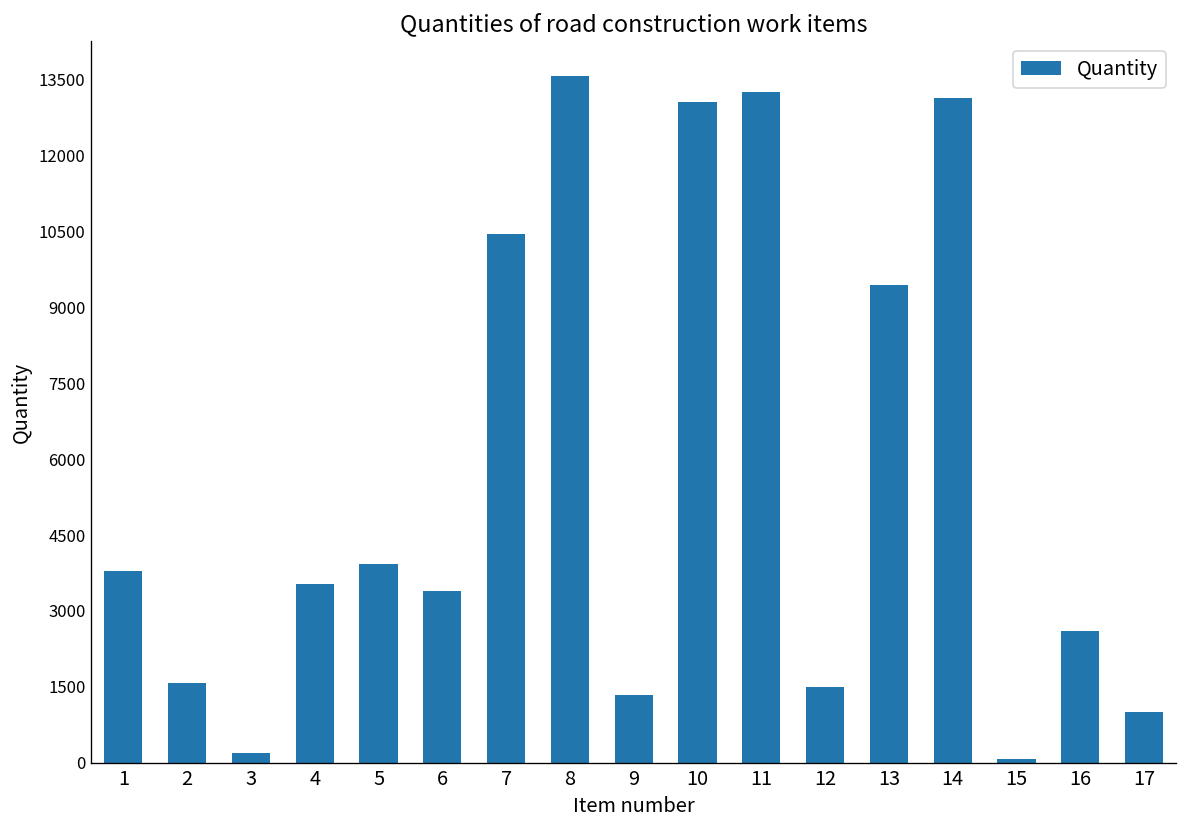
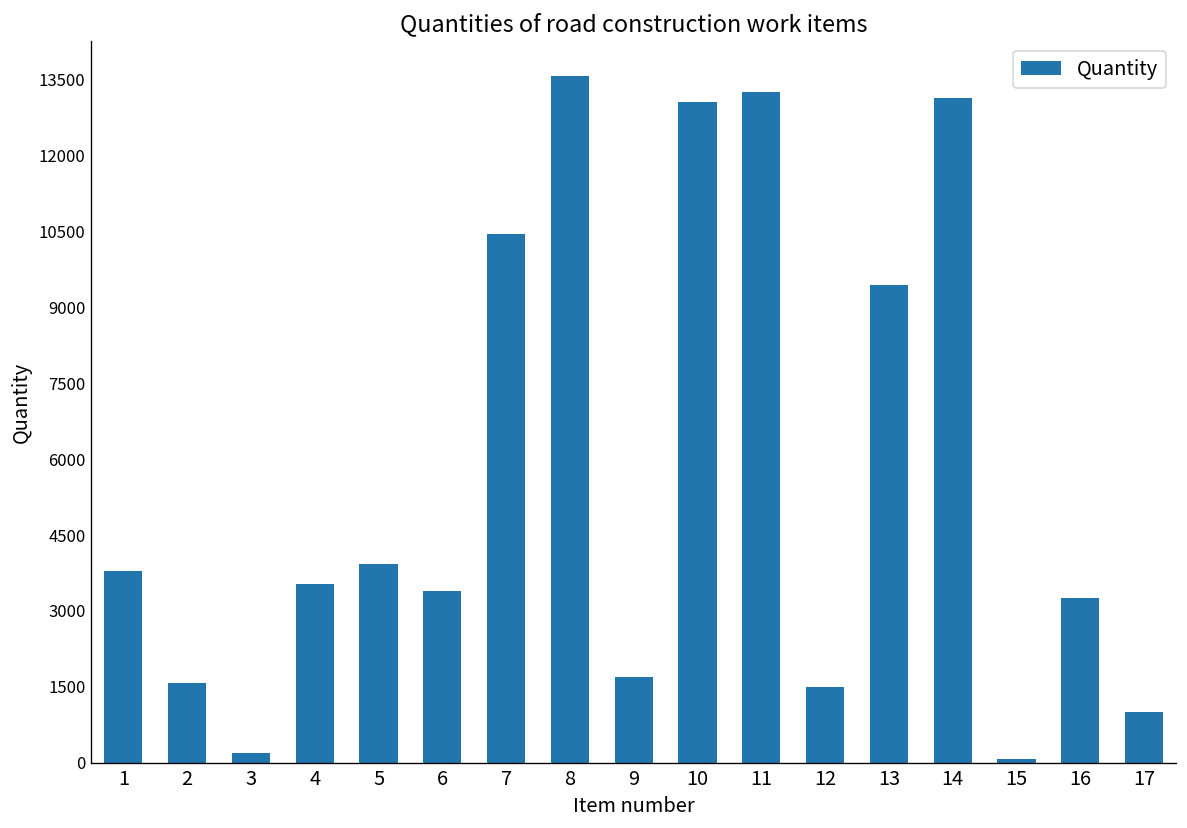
9: 1300 -> 1700
16: 2600 -> 3300
